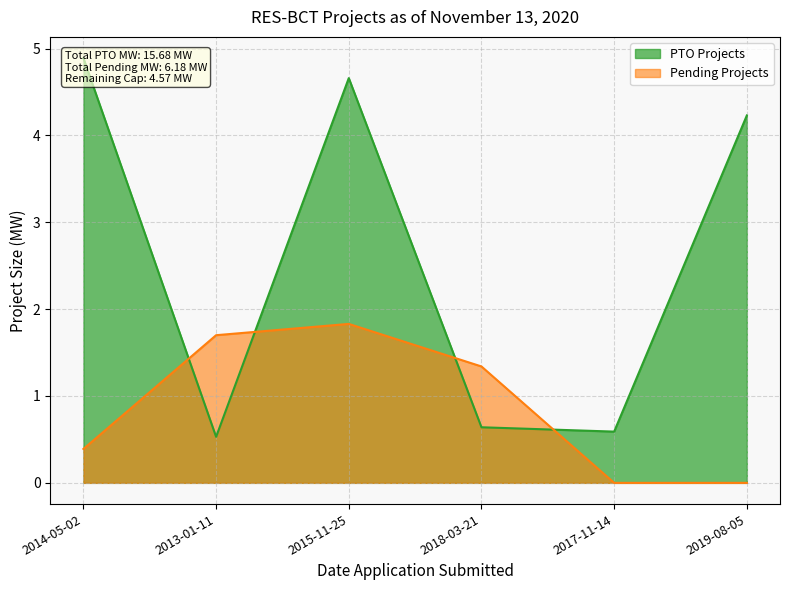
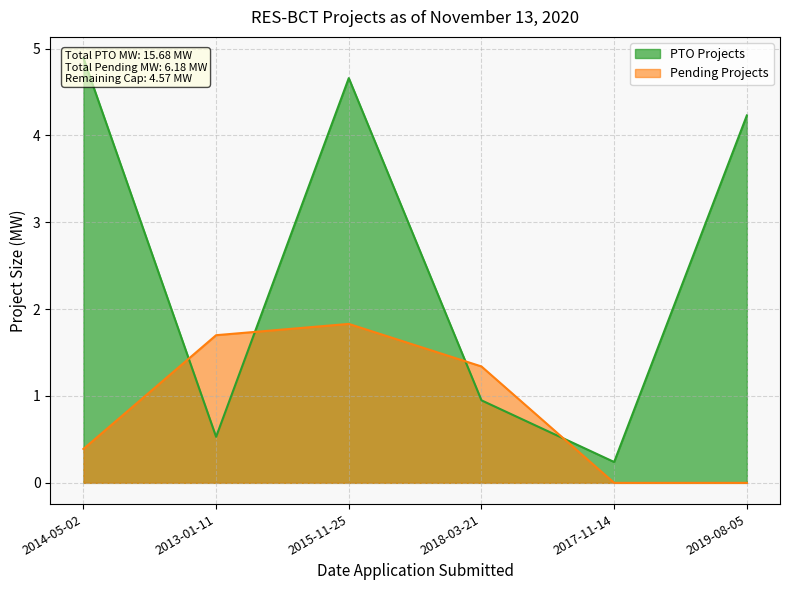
PTO Projects, 2018-03-21: 0.6 -> 1.0
PTO Projects, 2017-11-14: 0.6 -> 0.2
